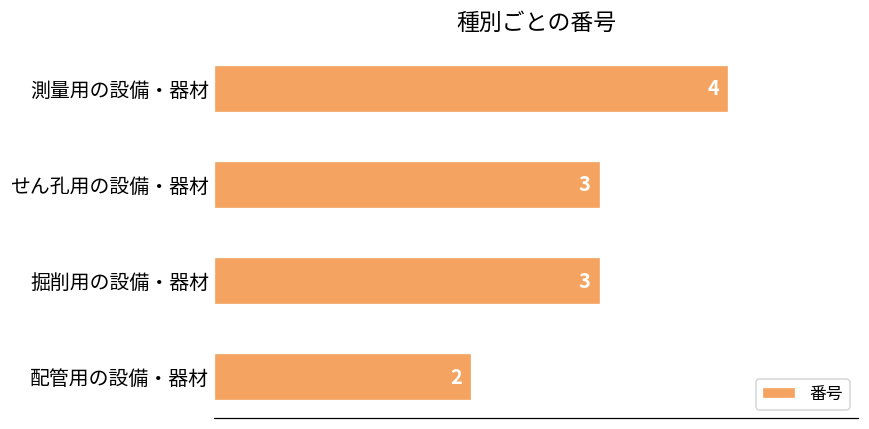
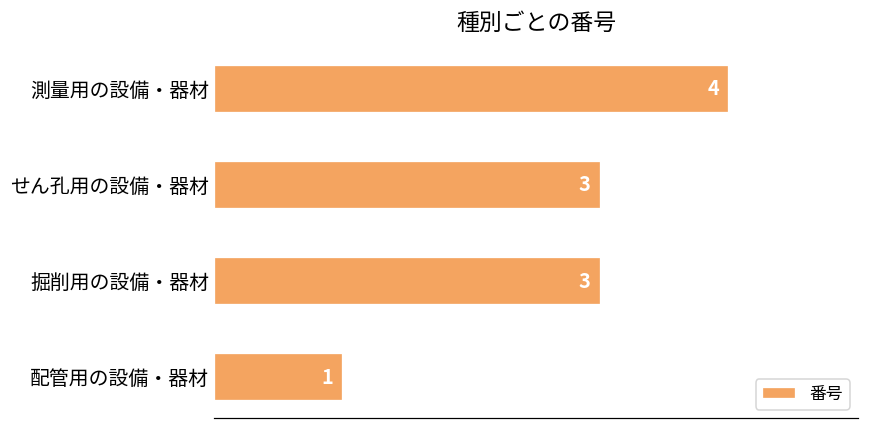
配管用の設備・器材: 2 -> 1
